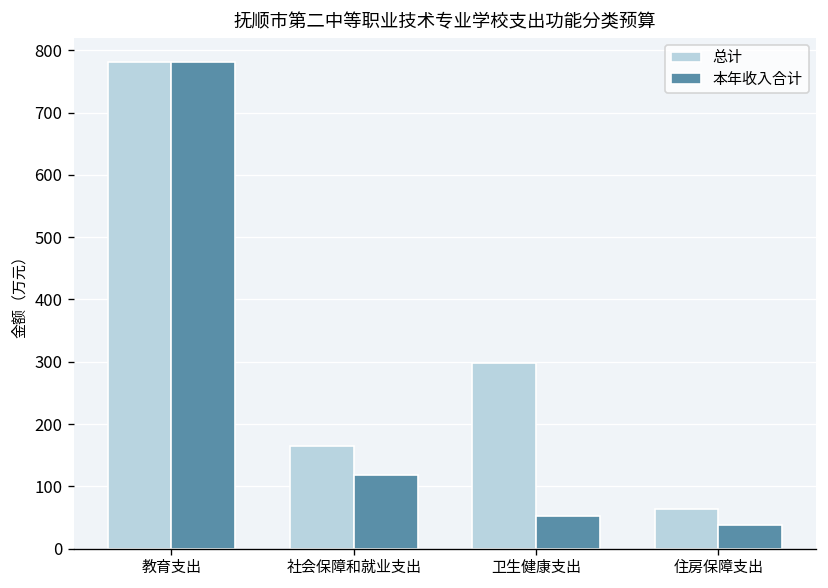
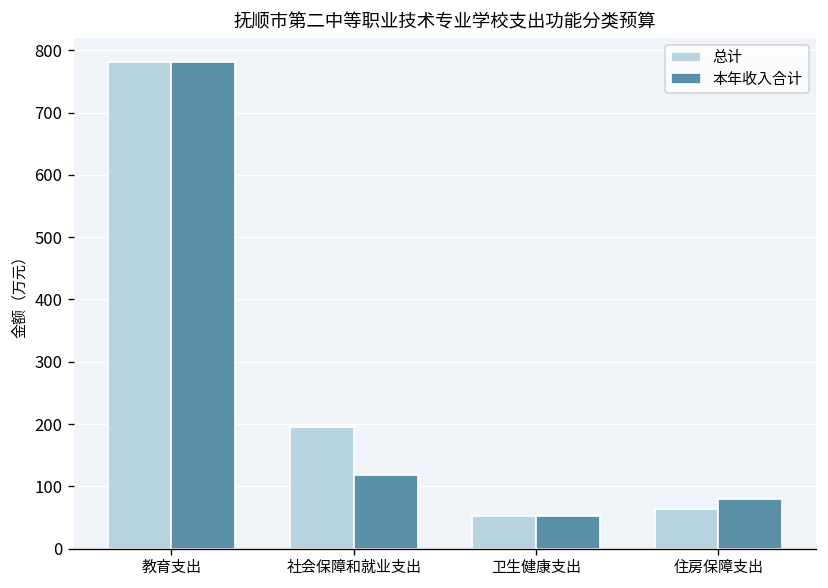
总计, 社会保障和就业支出: 170 -> 200
总计, 卫生健康支出: 300 -> 50
本年收入合计, 住房保障支出: 40 -> 80
